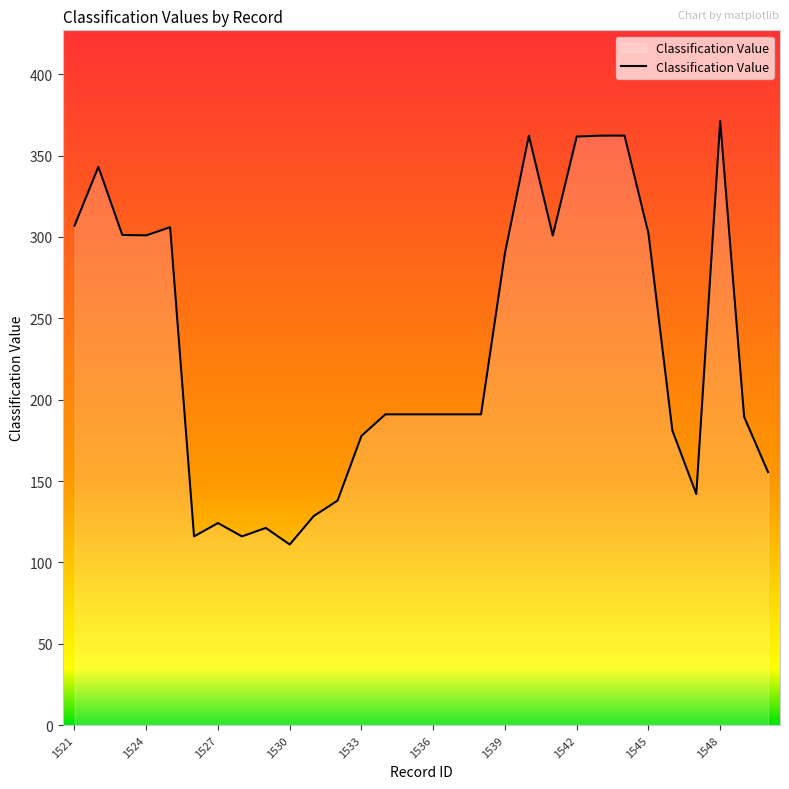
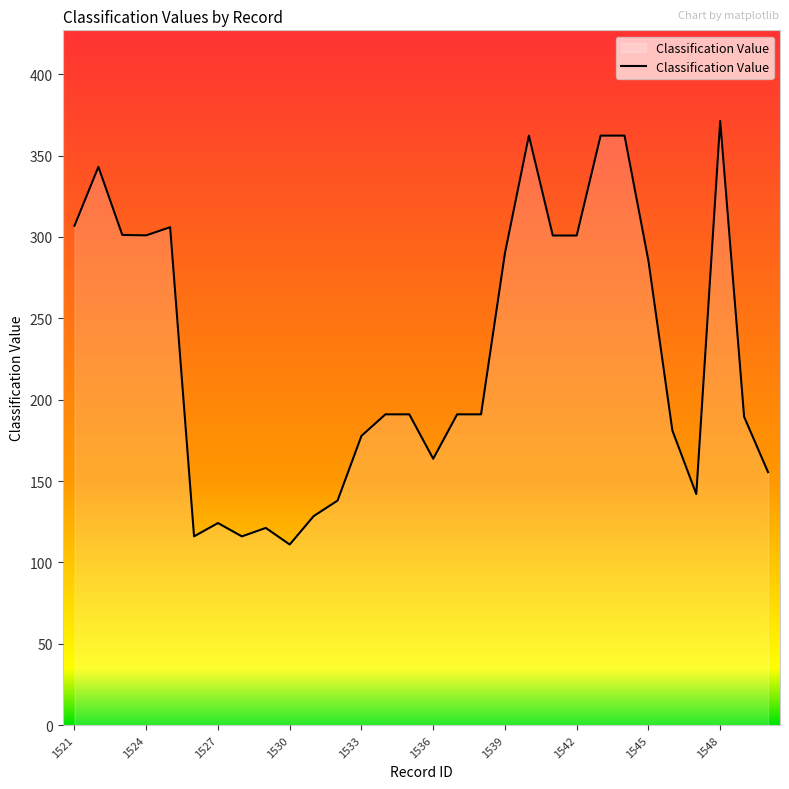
1536: 191 -> 164
1542: 362 -> 301
1545: 302 -> 285
